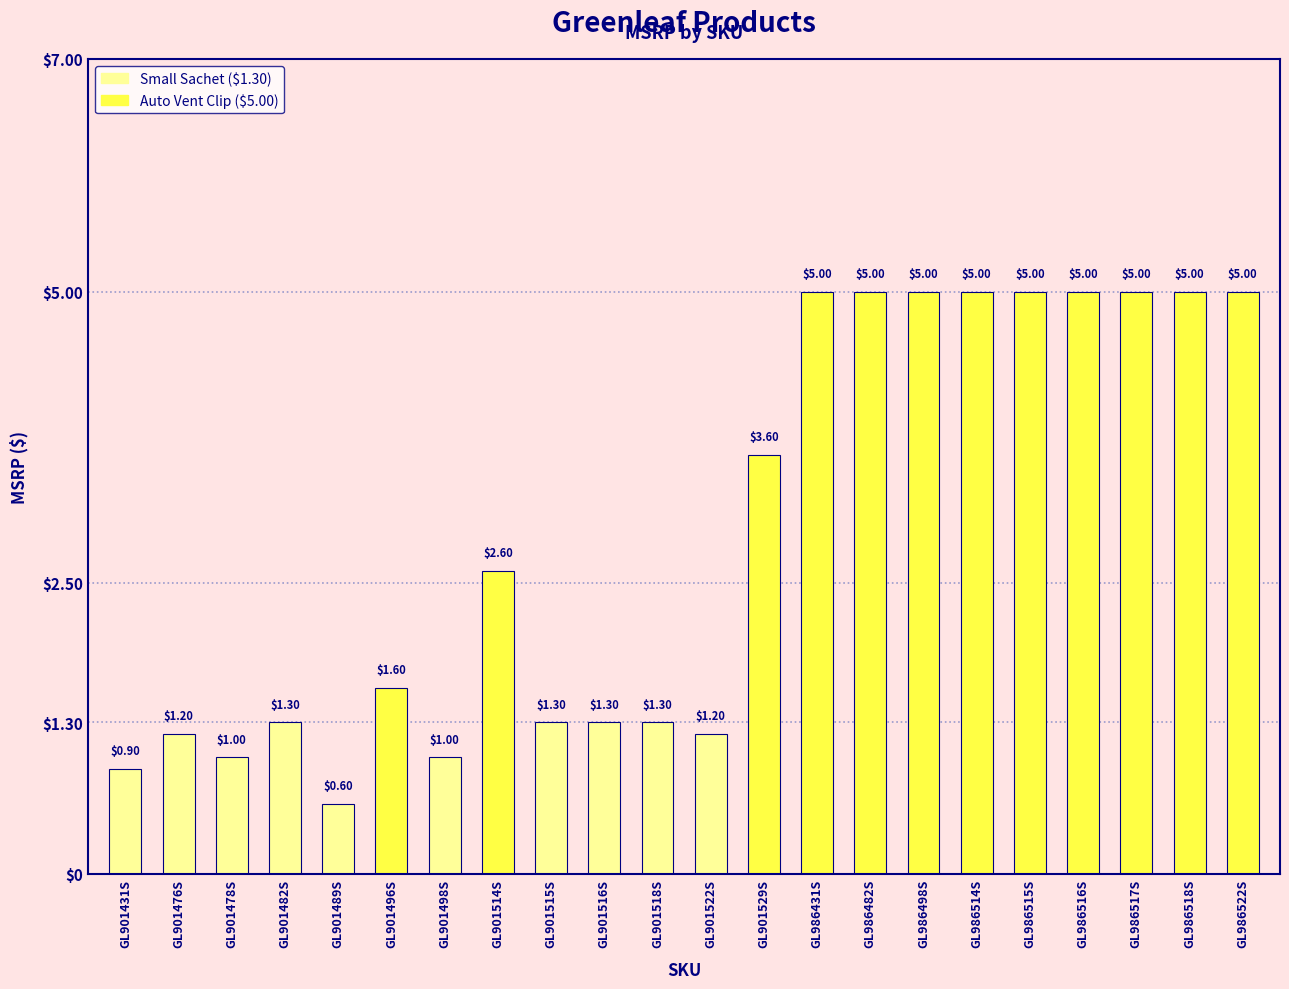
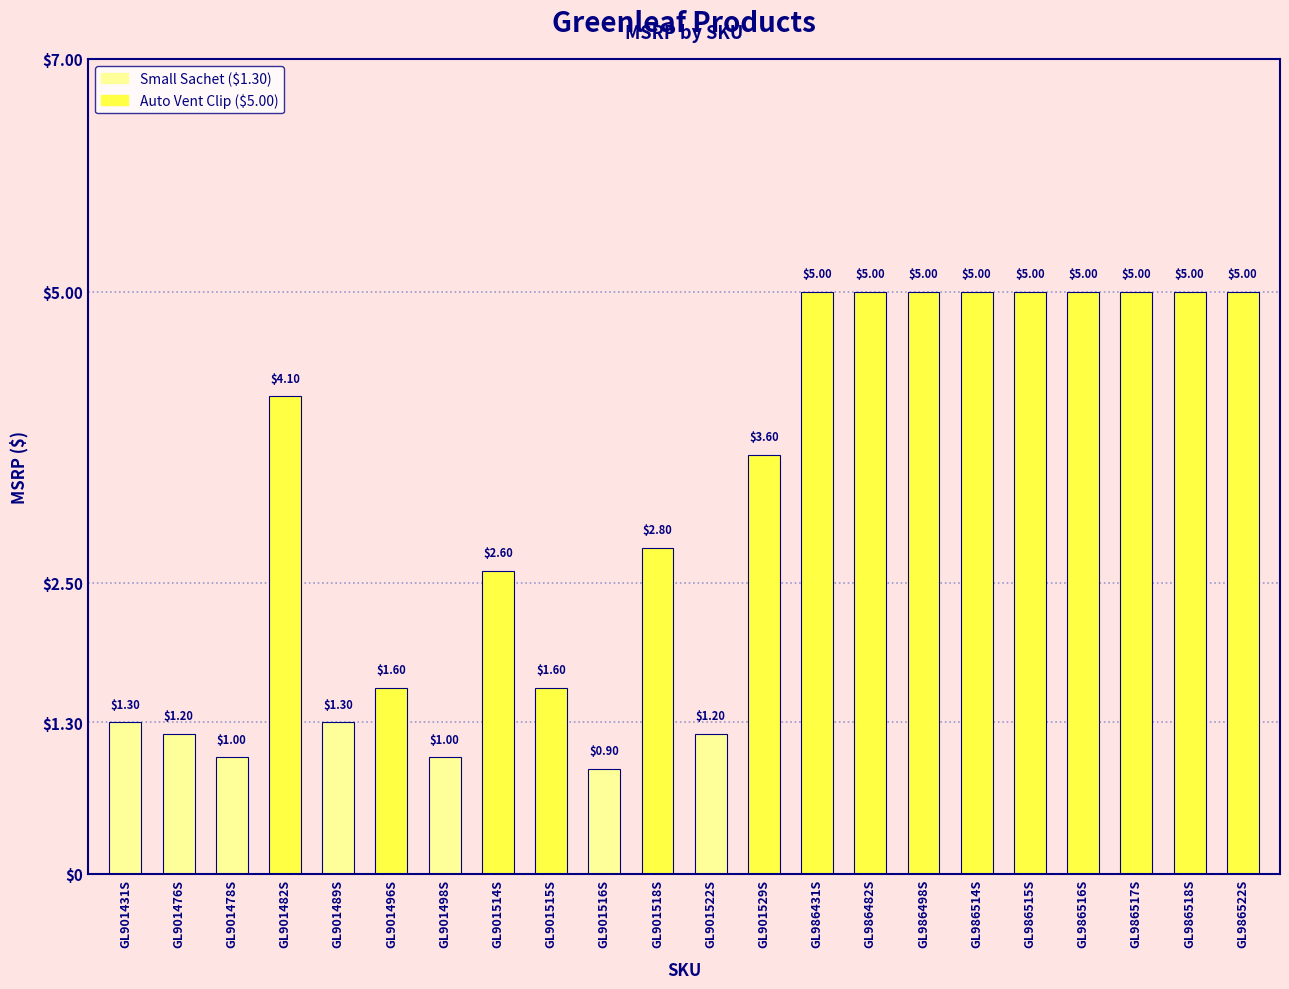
GL901431S: $0.90 -> $1.30
GL901482S: $1.30 -> $4.10
GL901489S: $0.60 -> $1.30
GL901515S: $1.30 -> $1.60
GL901516S: $1.30 -> $0.90
GL901518S: $1.30 -> $2.80
